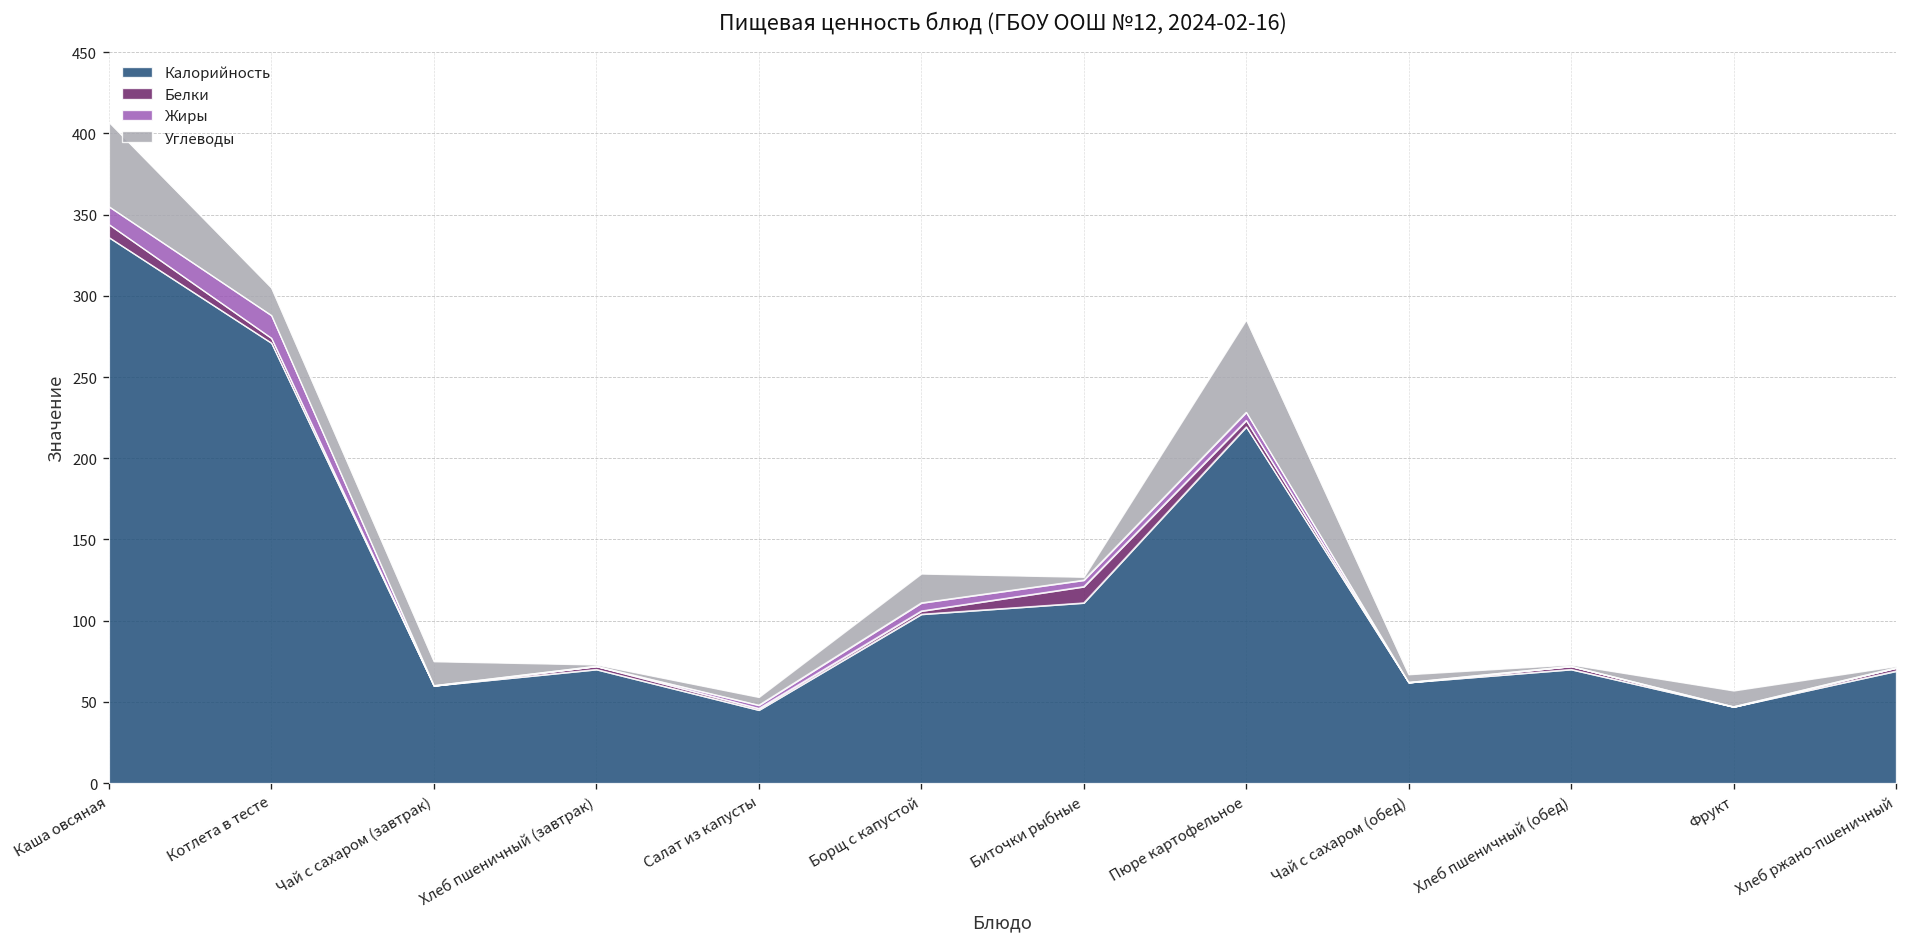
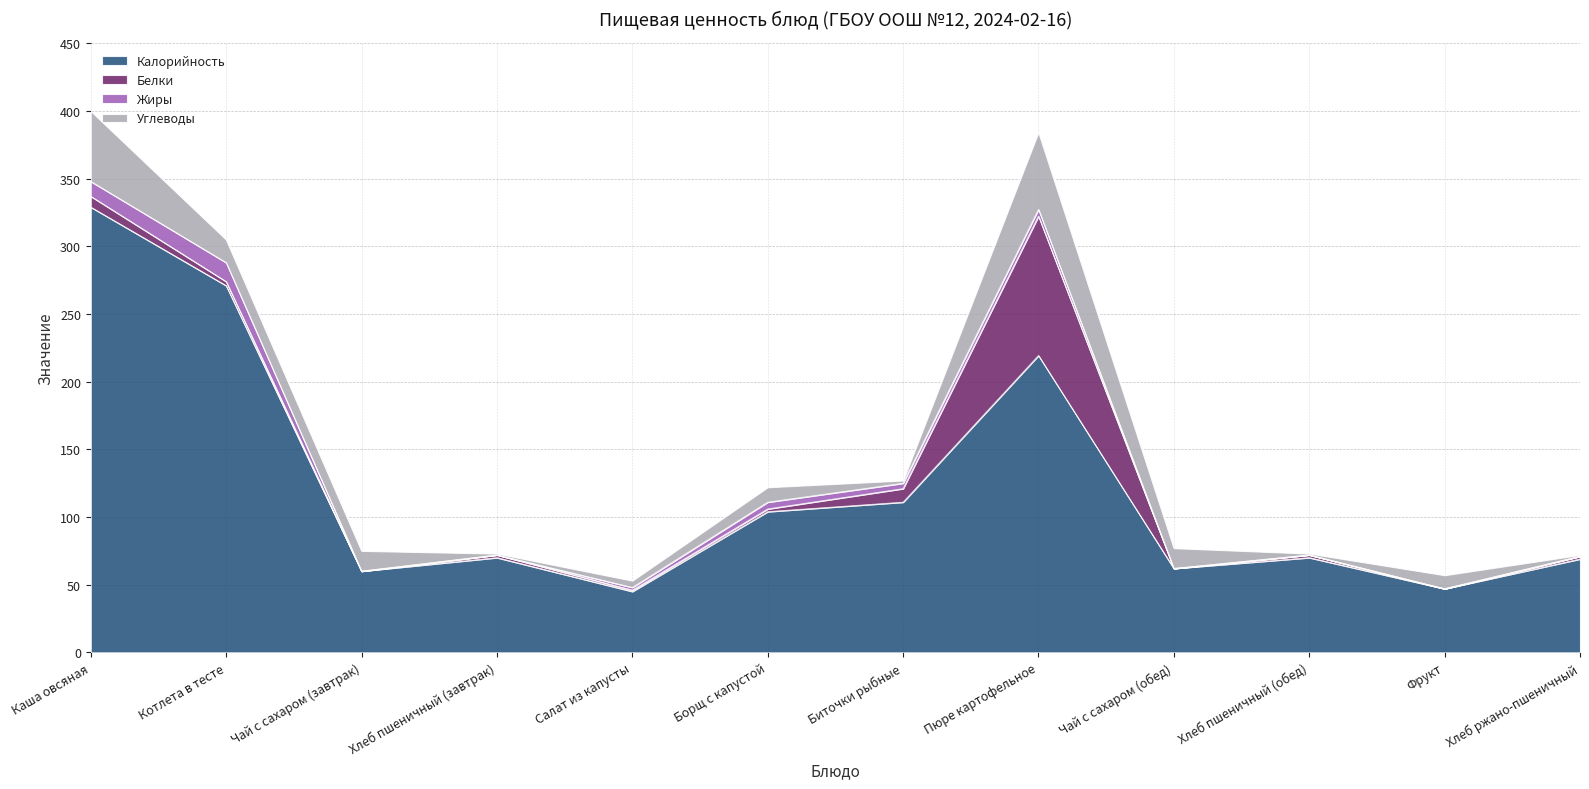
Калорийность, Каша овсяная: 336 -> 329
Углеводы, Борщ с капустой: 18 -> 11
Белки, Пюре картофельное: 4 -> 103
Углеводы, Чай с сахаром (обед): 5 -> 15
